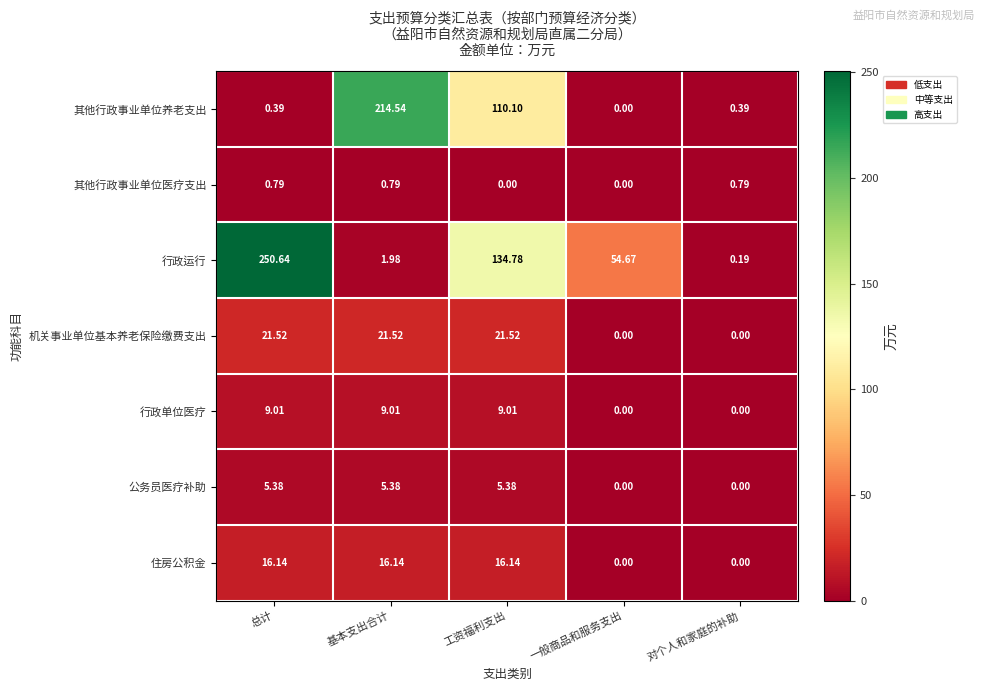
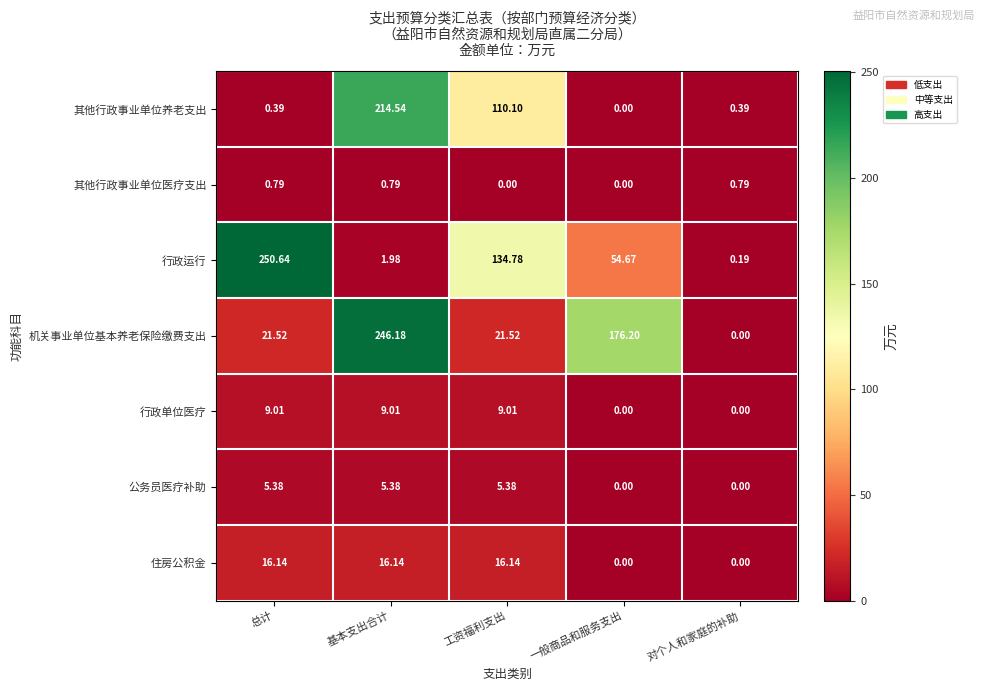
机关事业单位基本养老保险缴费支出, 基本支出合计: 21.52 -> 246.18
机关事业单位基本养老保险缴费支出, 一般商品和服务支出: 0.00 -> 176.20
